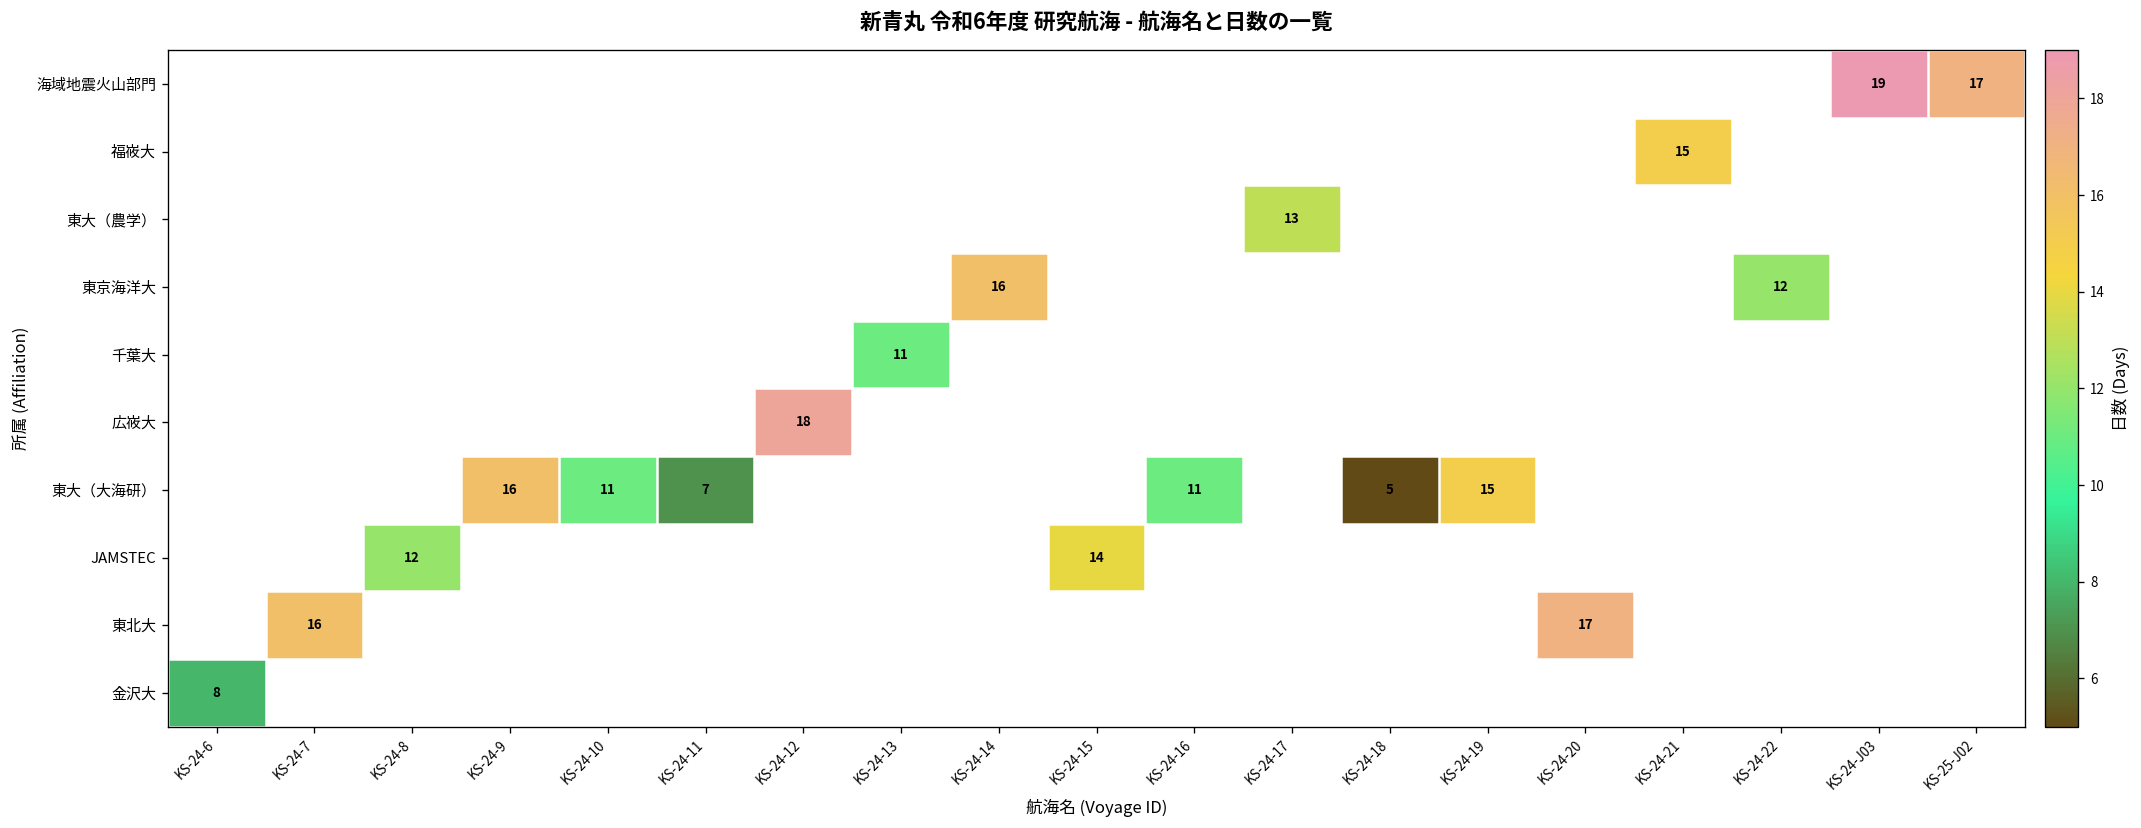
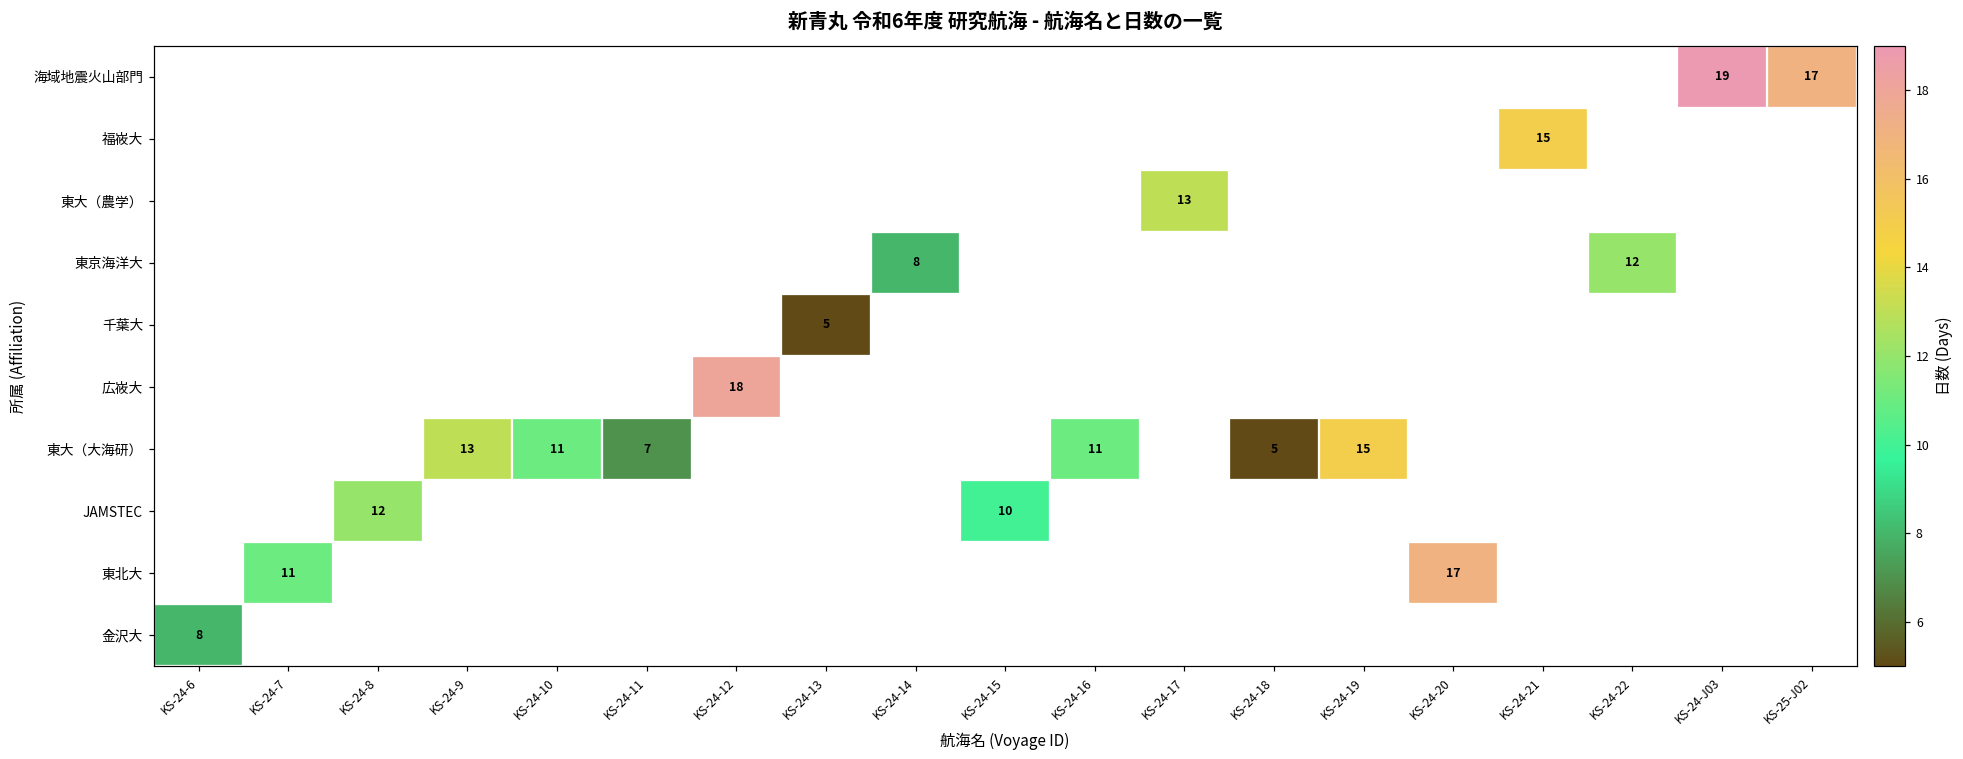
東京海洋大, KS-24-14: 16 -> 8
千葉大, KS-24-13: 11 -> 5
東大（大海研）, KS-24-9: 16 -> 13
JAMSTEC, KS-24-15: 14 -> 10
東北大, KS-24-7: 16 -> 11
